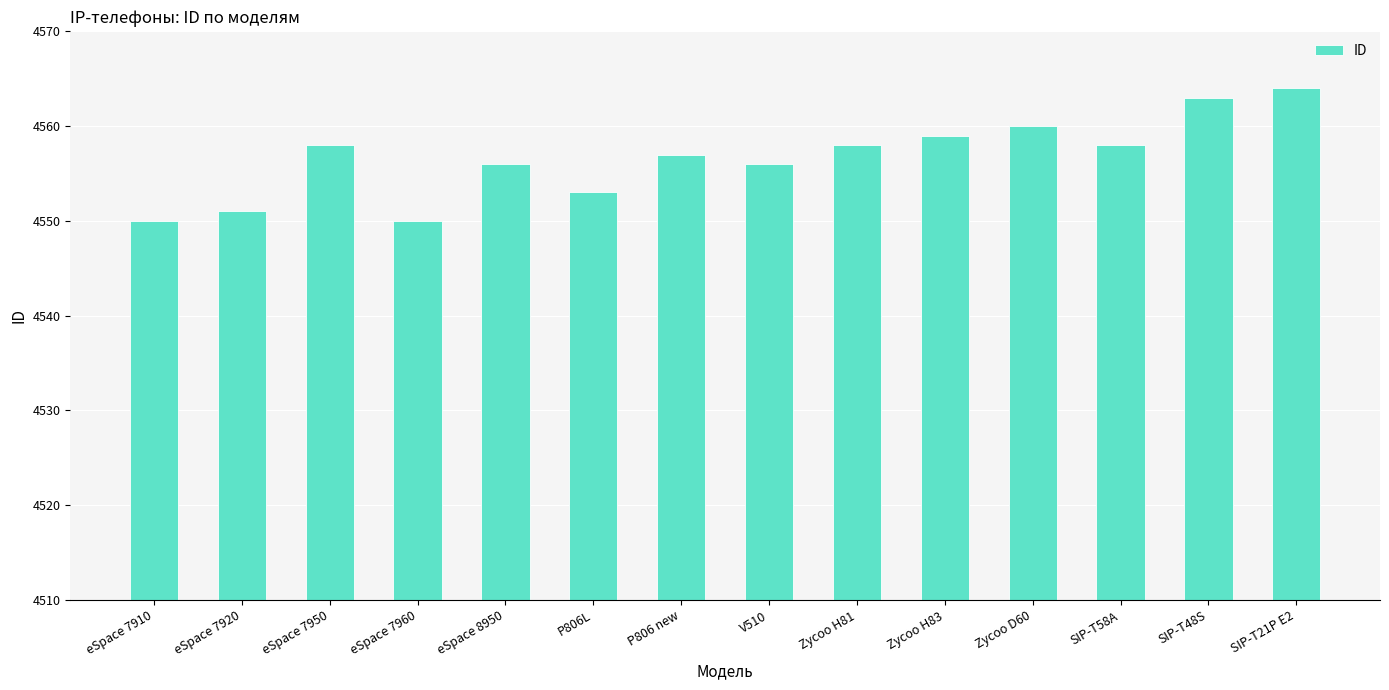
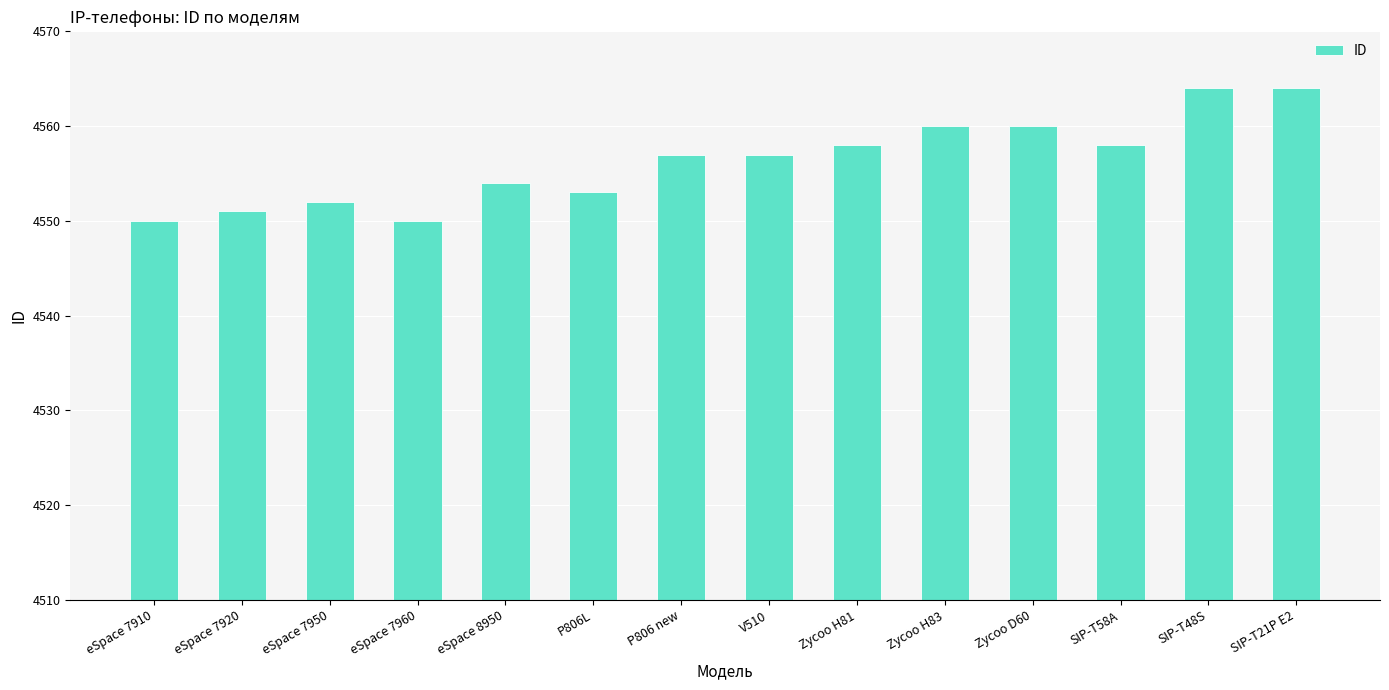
eSpace 7950: 4558 -> 4552
eSpace 8950: 4556 -> 4554
V510: 4556 -> 4557
Zycoo H83: 4559 -> 4560
SIP-T48S: 4563 -> 4564
